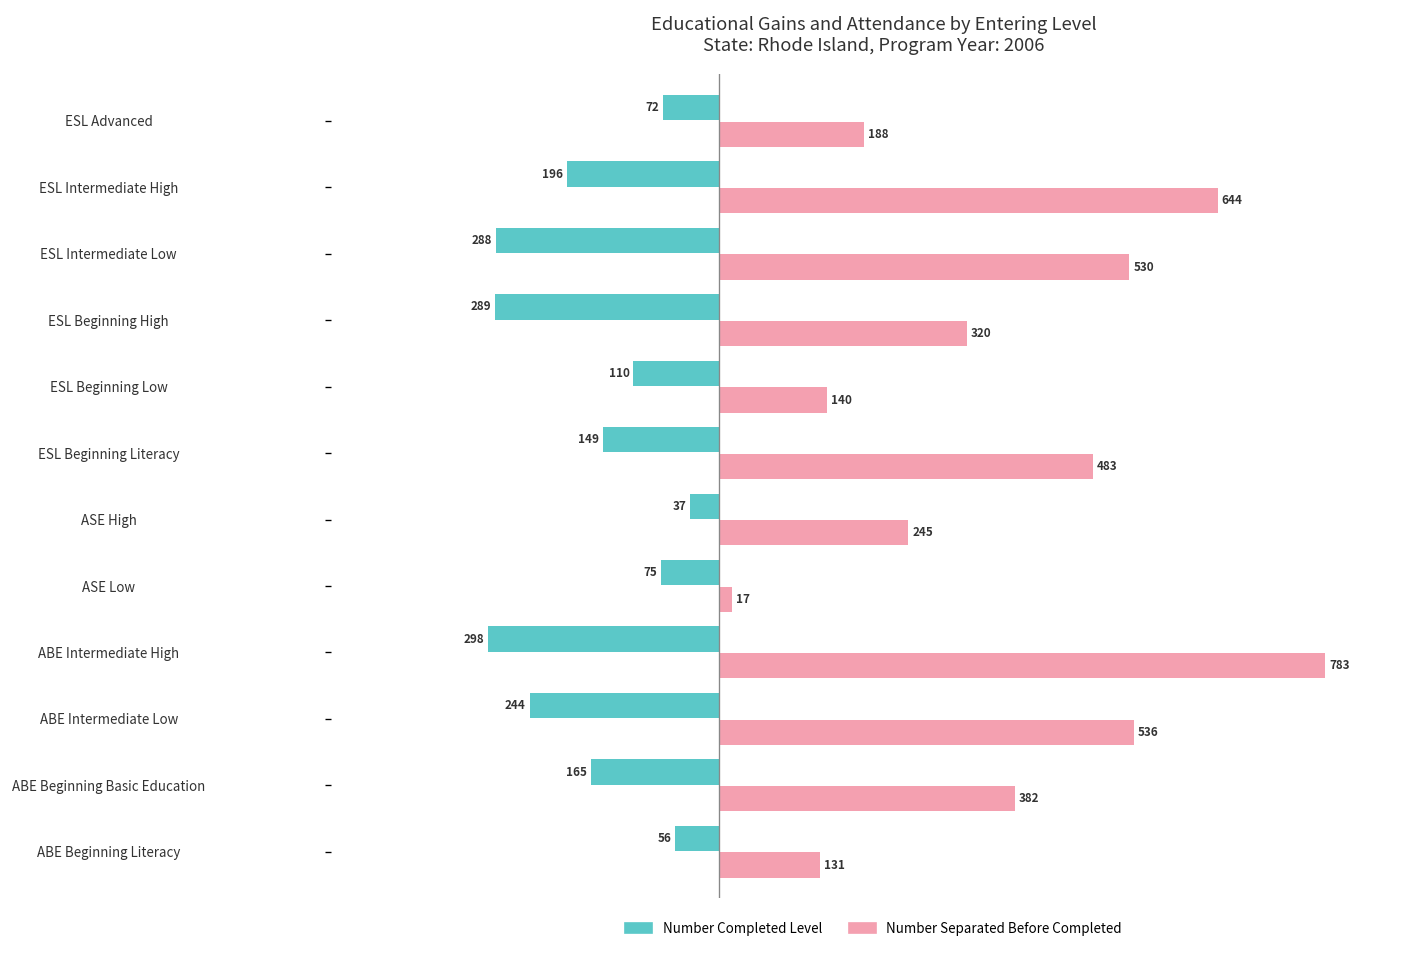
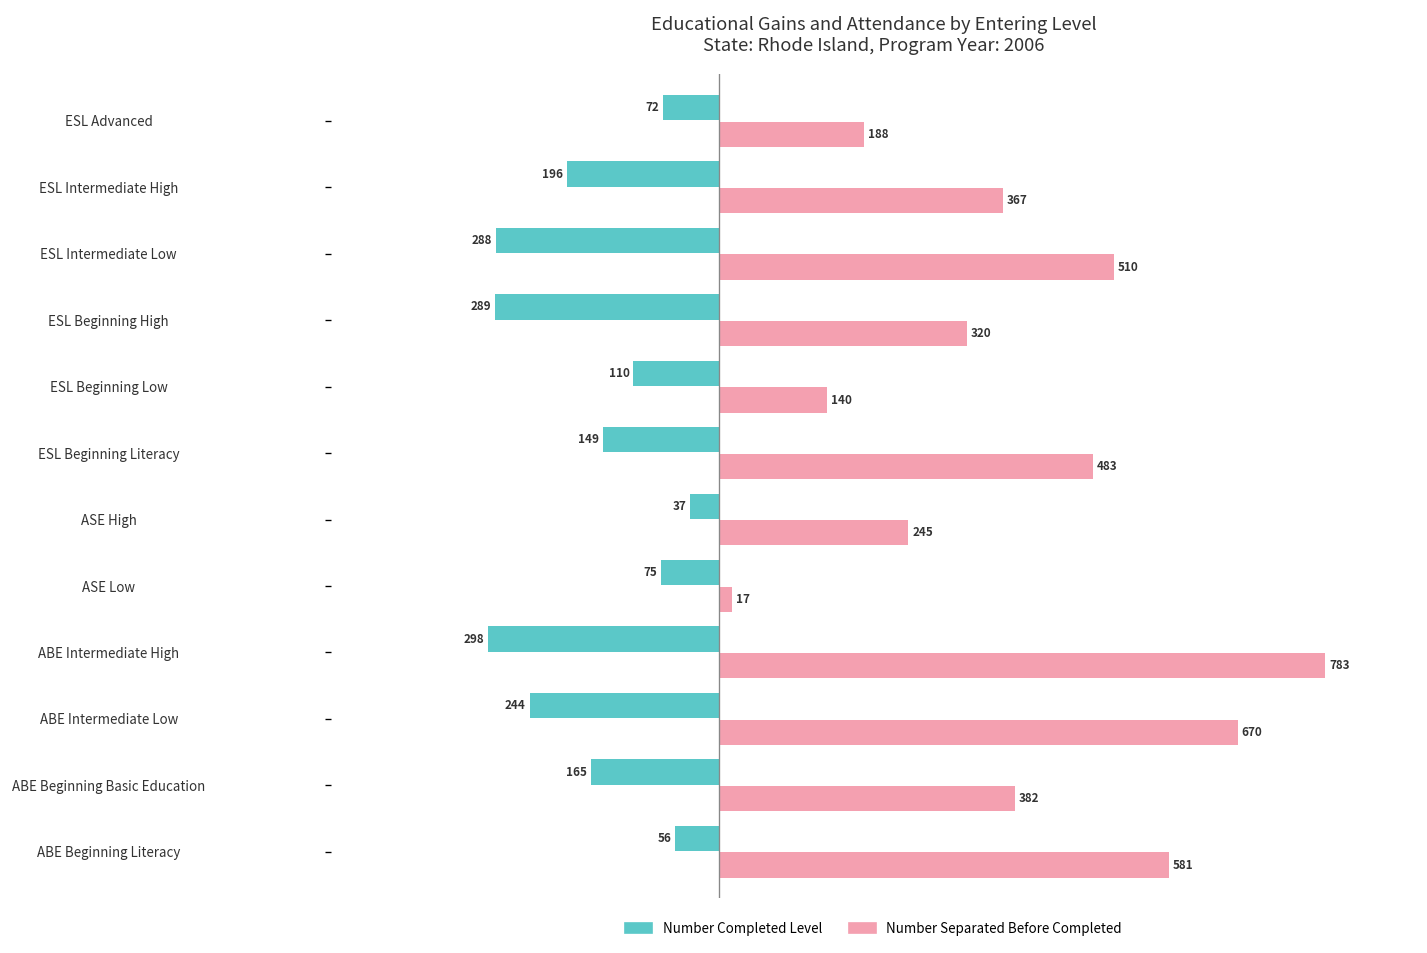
Number Separated Before Completed, ESL Intermediate High: 644 -> 367
Number Separated Before Completed, ESL Intermediate Low: 530 -> 510
Number Separated Before Completed, ABE Intermediate Low: 536 -> 670
Number Separated Before Completed, ABE Beginning Literacy: 131 -> 581
